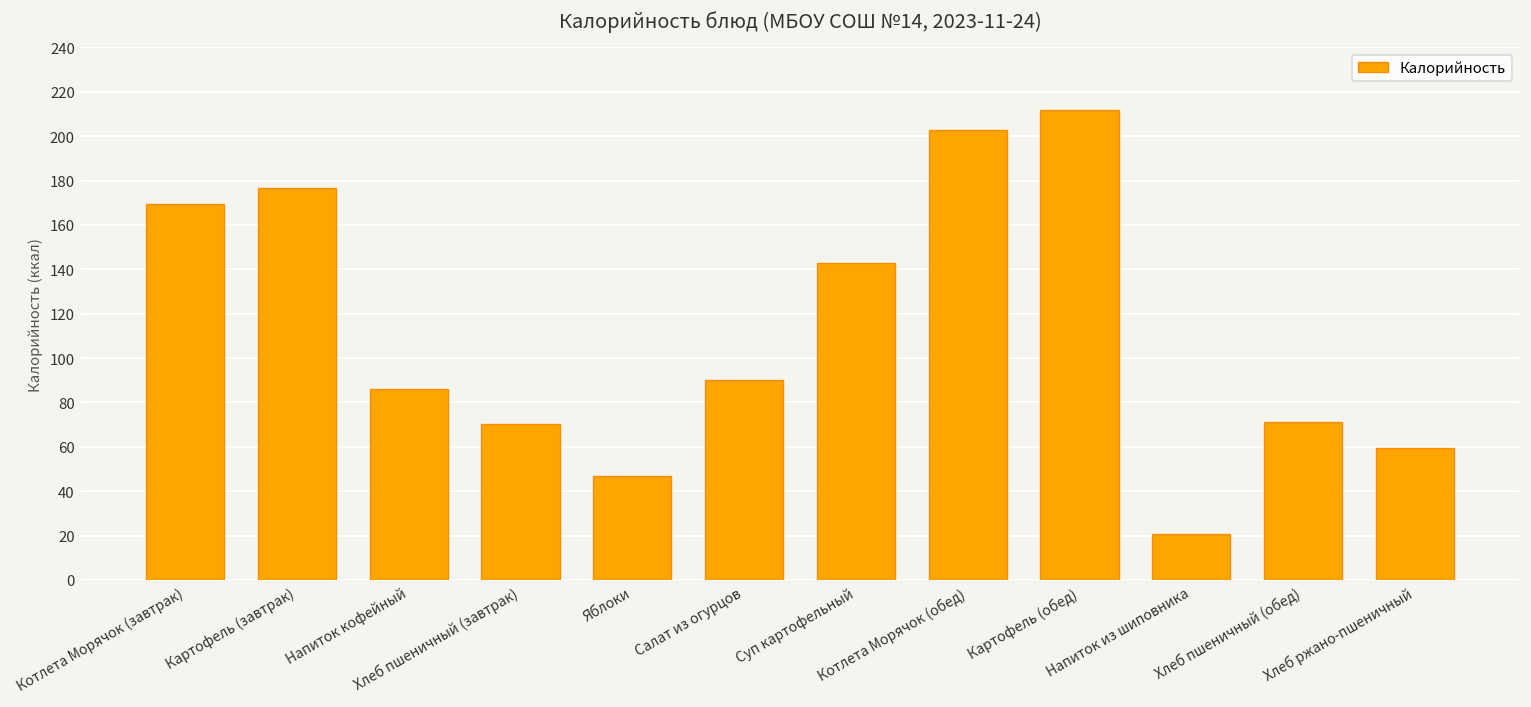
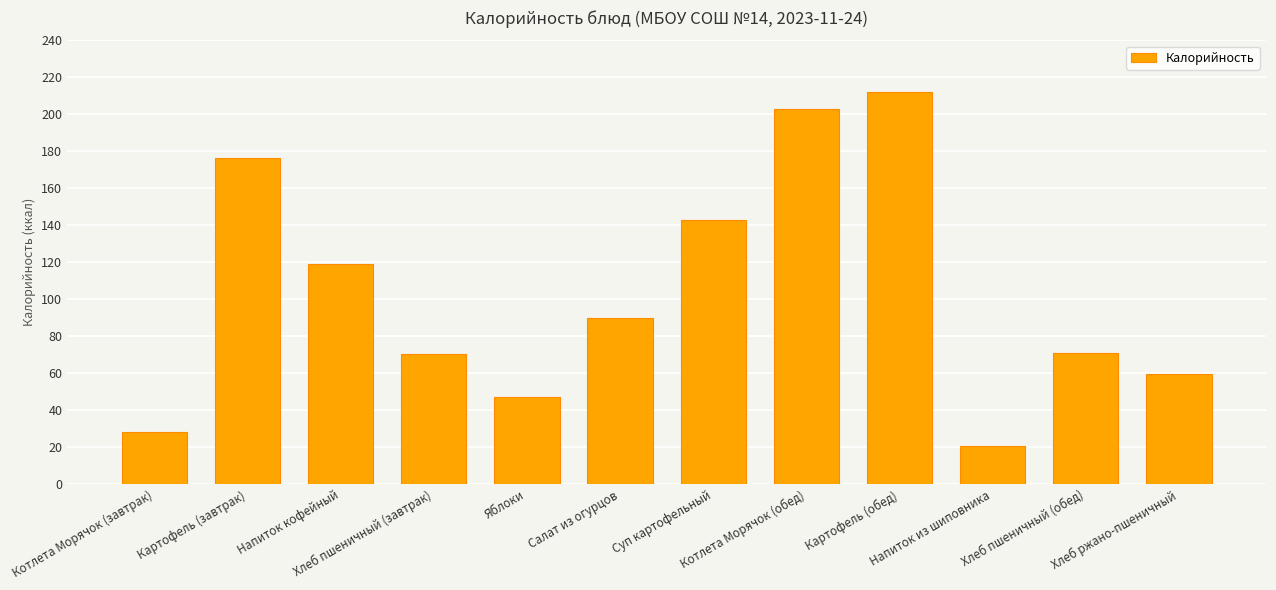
Котлета Морячок (завтрак): 169 -> 28
Напиток кофейный: 86 -> 119
